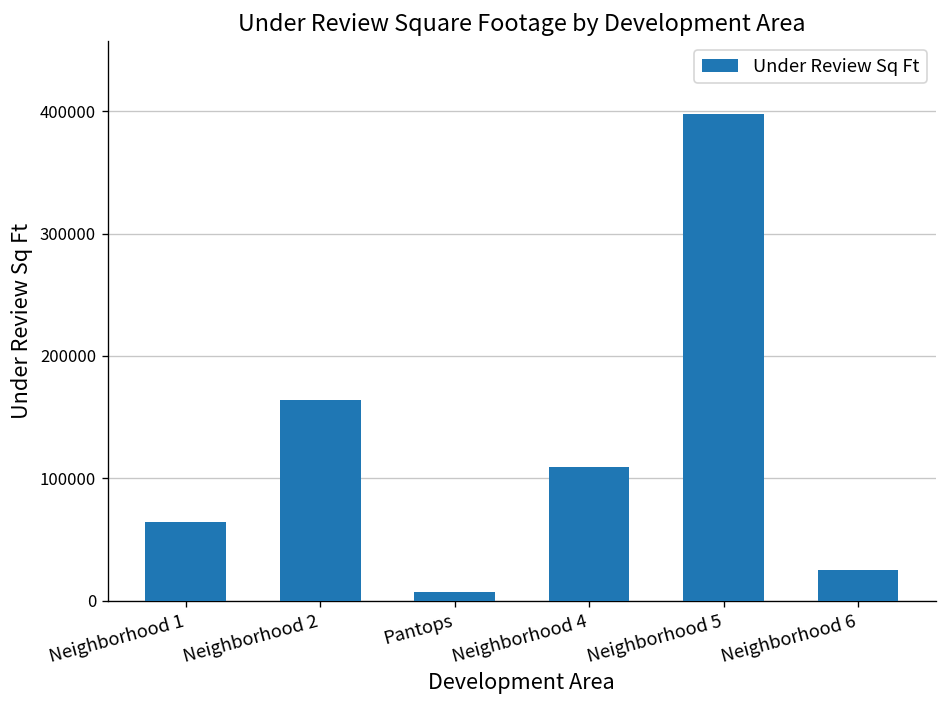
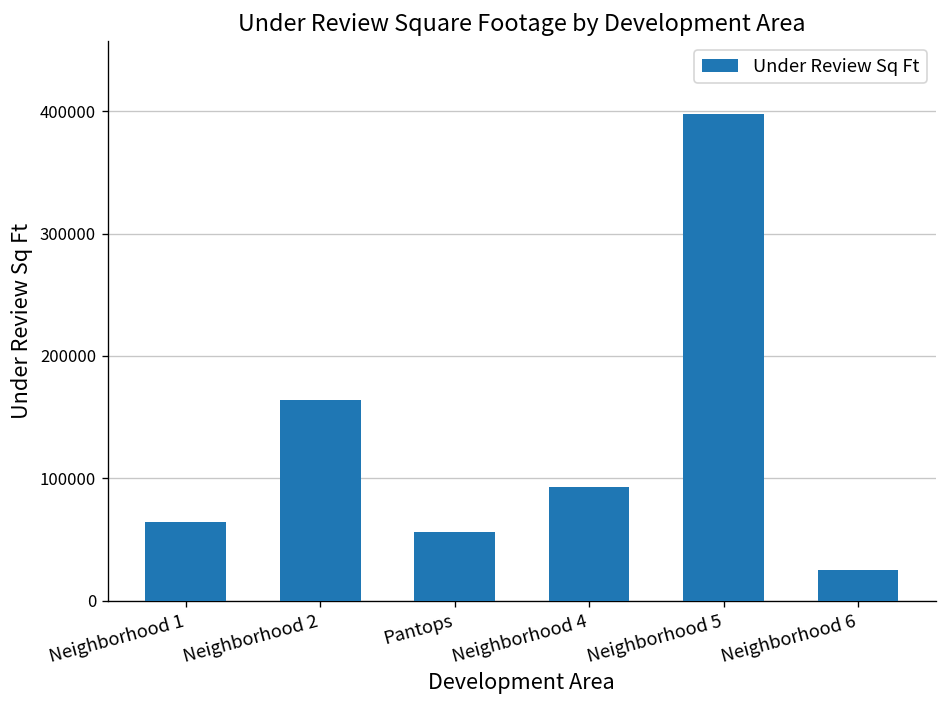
Pantops: 7000 -> 56000
Neighborhood 4: 109000 -> 93000
